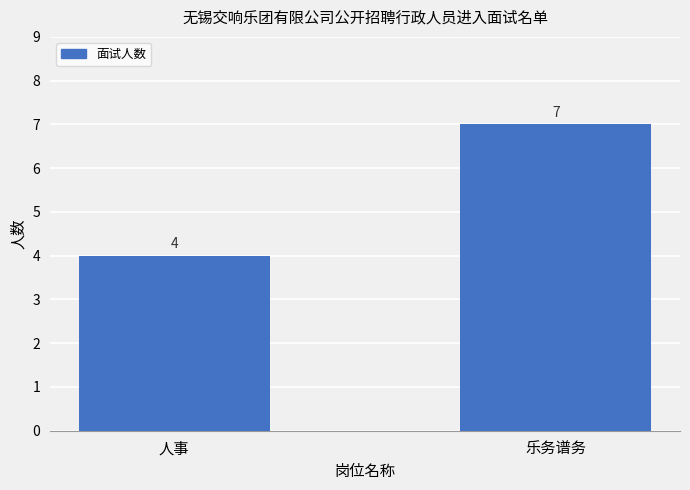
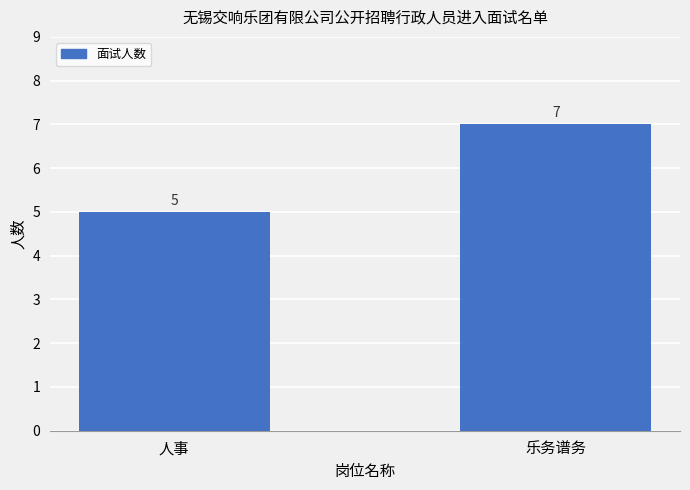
人事: 4 -> 5
